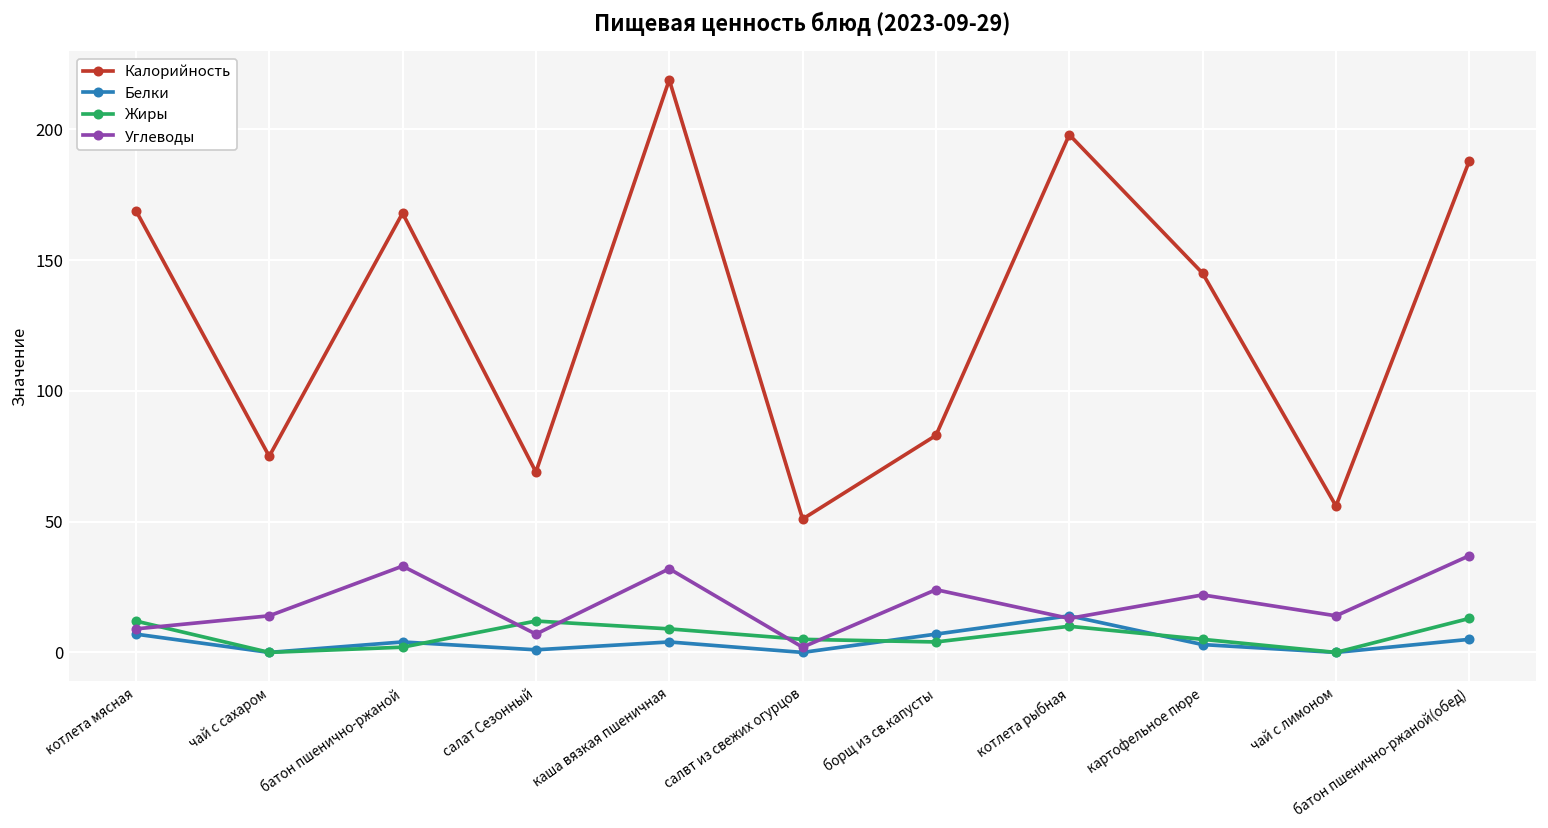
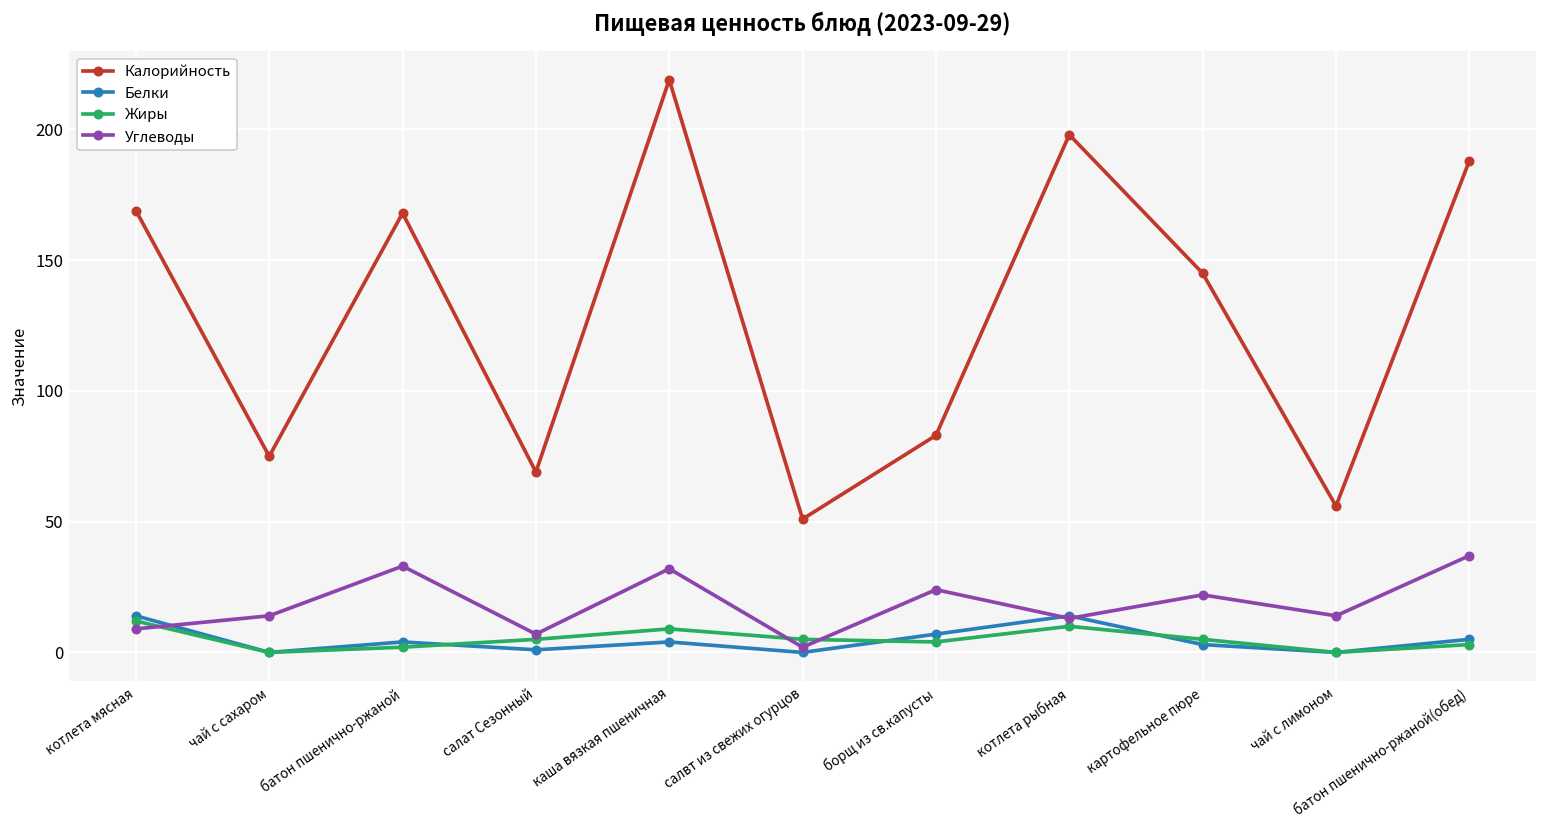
Белки, котлета мясная: 7 -> 14
Жиры, салат Сезонный: 12 -> 5
Жиры, батон пшенично-ржаной(обед): 13 -> 3
